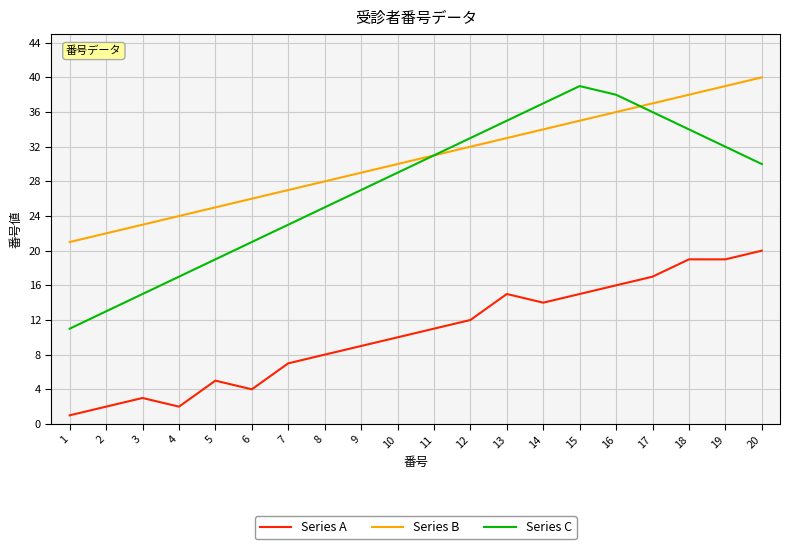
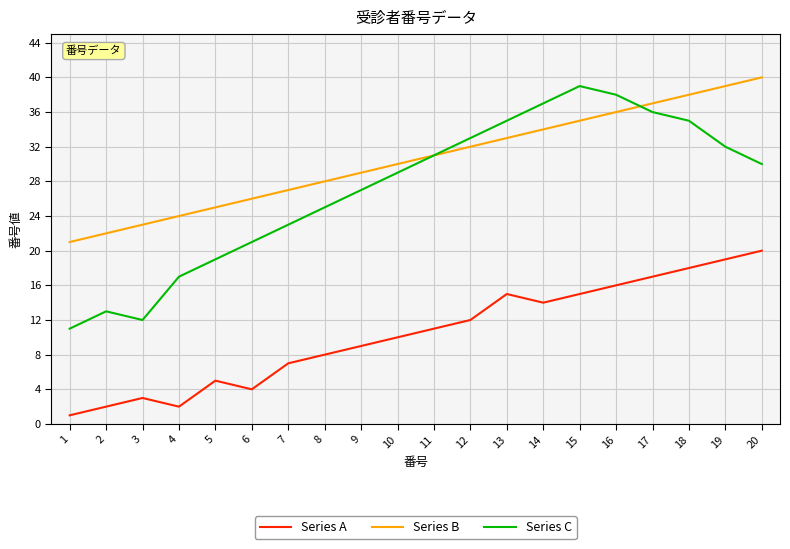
Series C, 3: 15 -> 12
Series A, 18: 19 -> 18
Series C, 18: 34 -> 35
